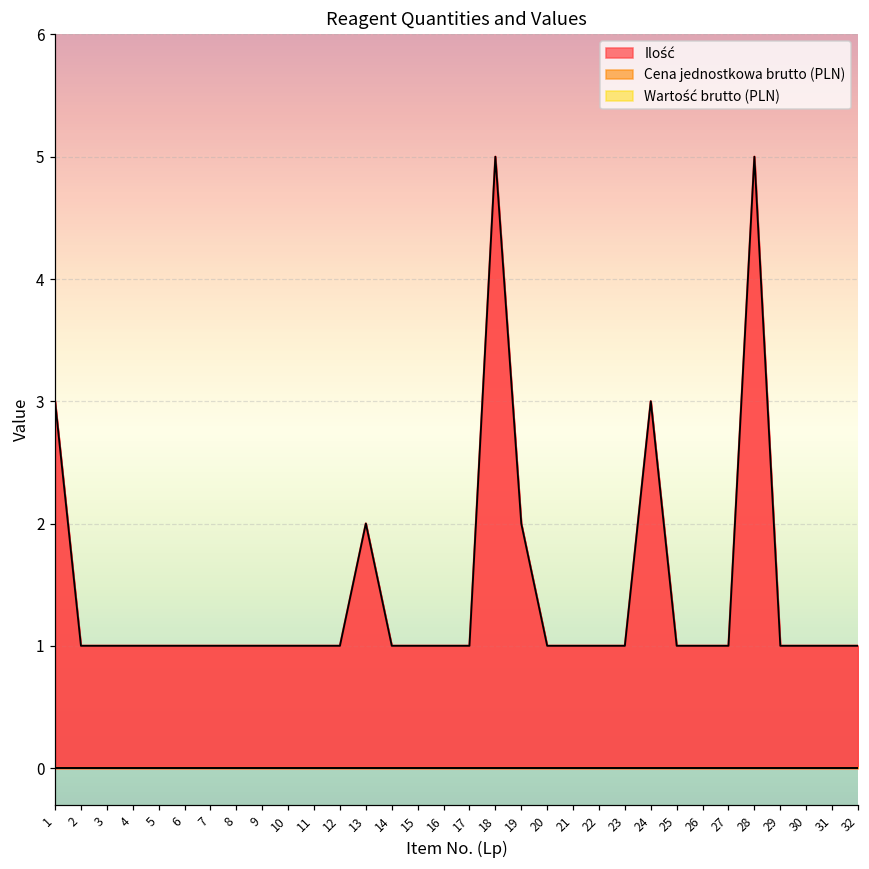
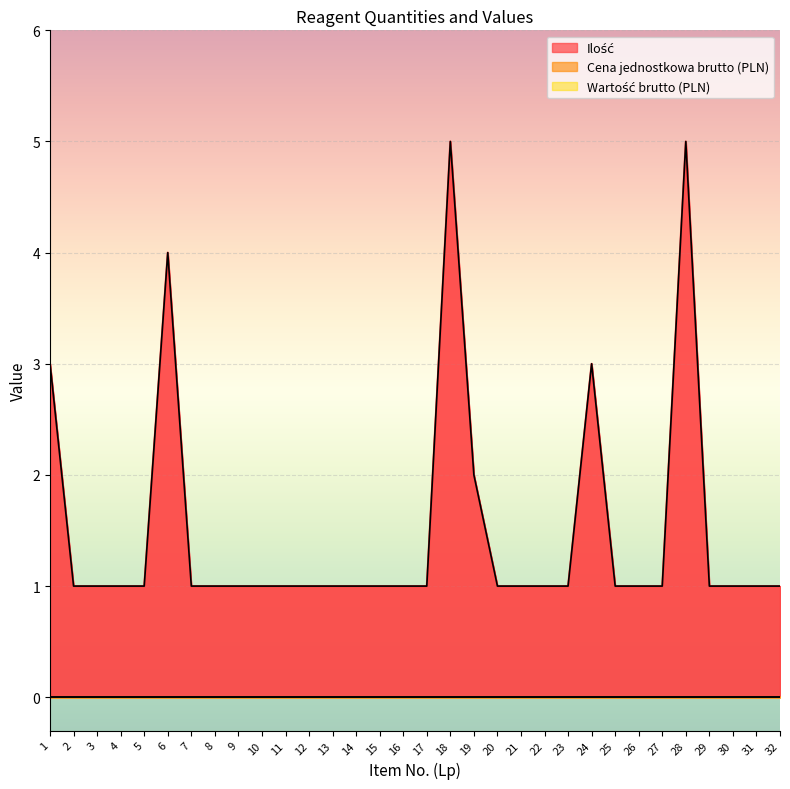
Ilość, 6: 1 -> 4
Ilość, 13: 2 -> 1
